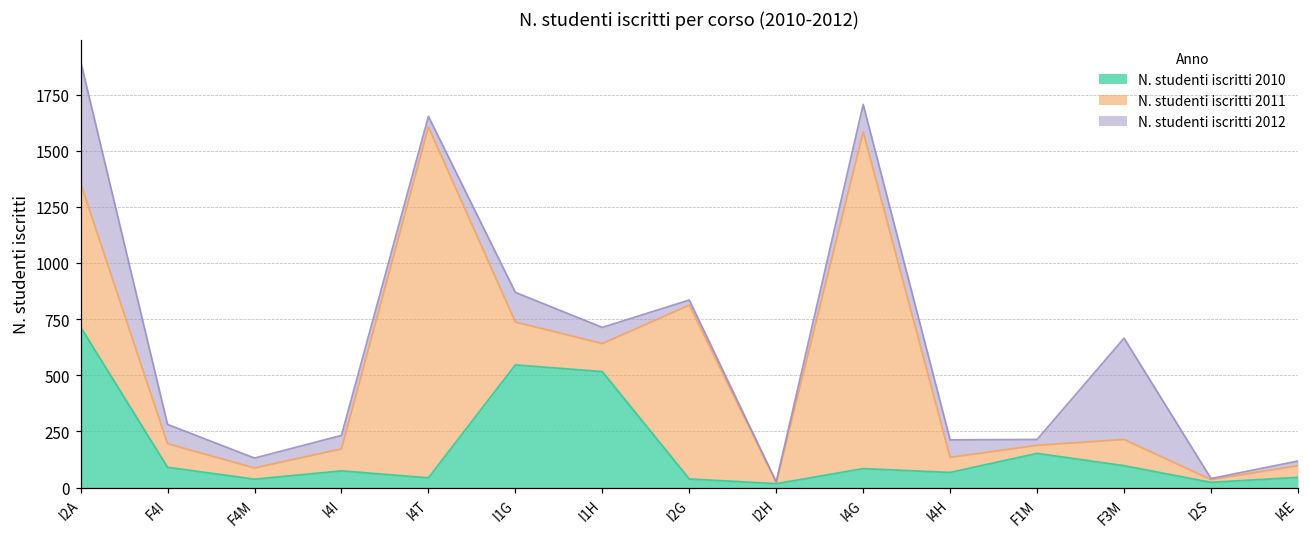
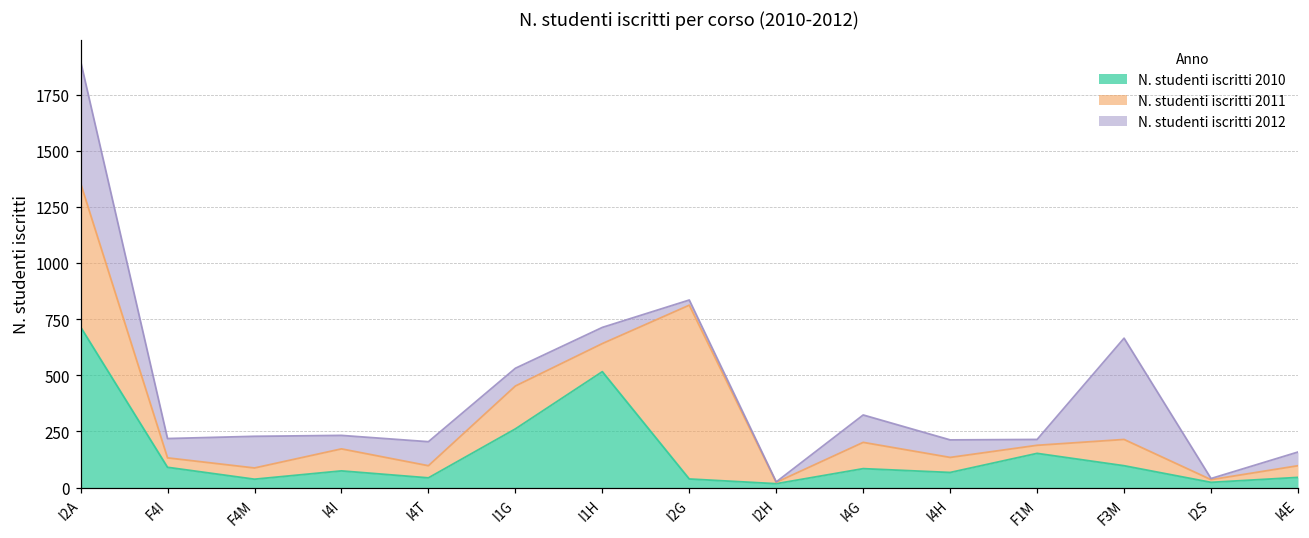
N. studenti iscritti 2011, F4I: 110 -> 40
N. studenti iscritti 2012, F4M: 40 -> 140
N. studenti iscritti 2011, I4T: 1560 -> 50
N. studenti iscritti 2012, I4T: 50 -> 110
N. studenti iscritti 2010, I1G: 550 -> 260
N. studenti iscritti 2012, I1G: 130 -> 80
N. studenti iscritti 2011, I4G: 1500 -> 120
N. studenti iscritti 2012, I4E: 20 -> 60
